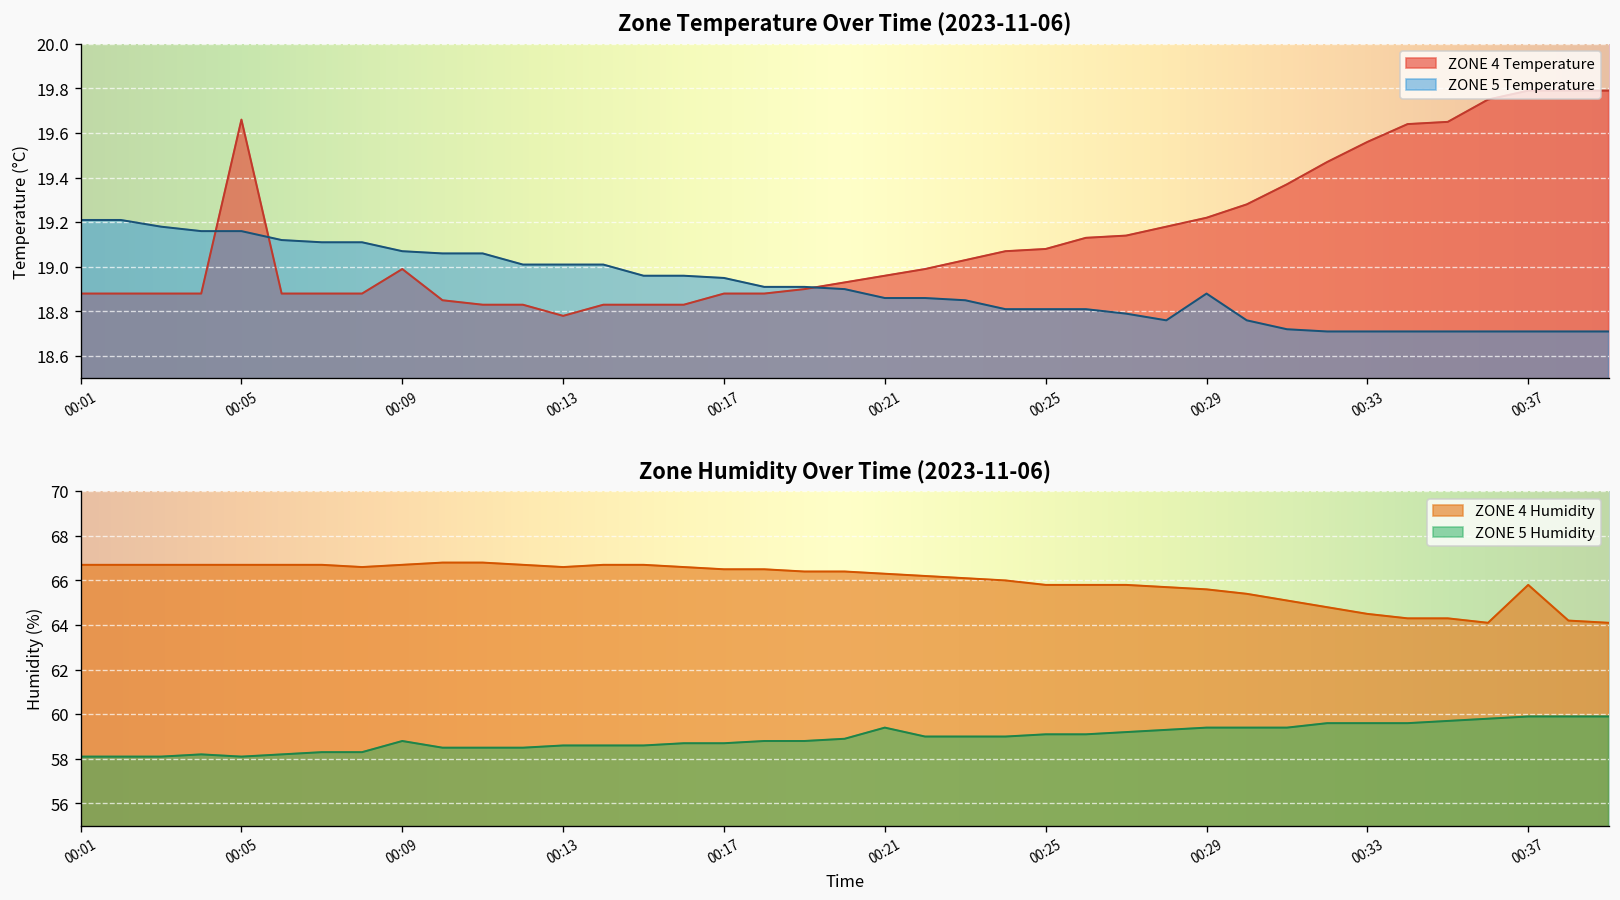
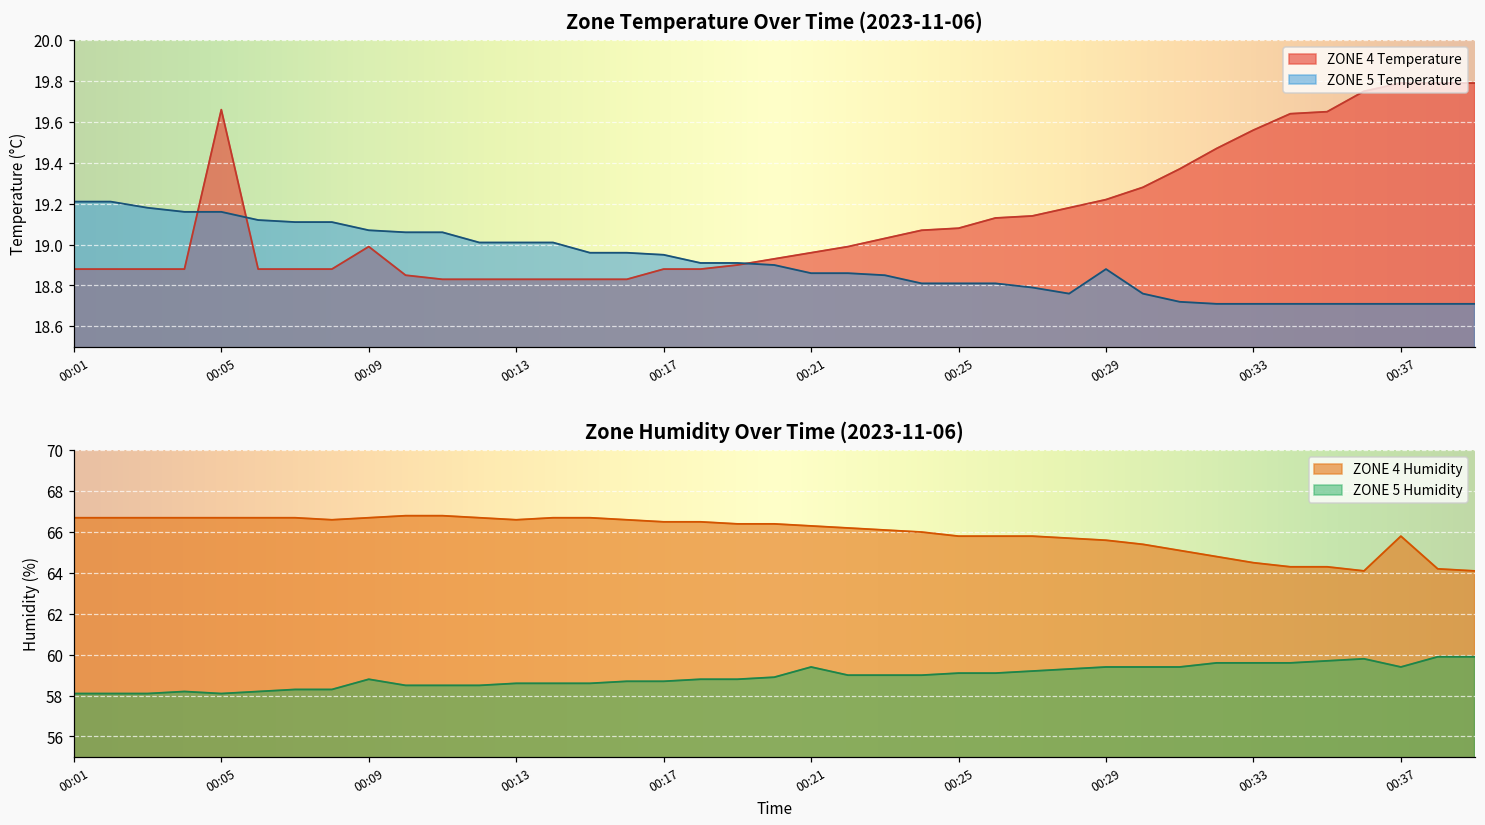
Zone Temperature Over Time (2023-11-06), ZONE 4 Temperature, 00:13: 18.78 -> 18.83
Zone Humidity Over Time (2023-11-06), ZONE 5 Humidity, 00:37: 59.9 -> 59.4
